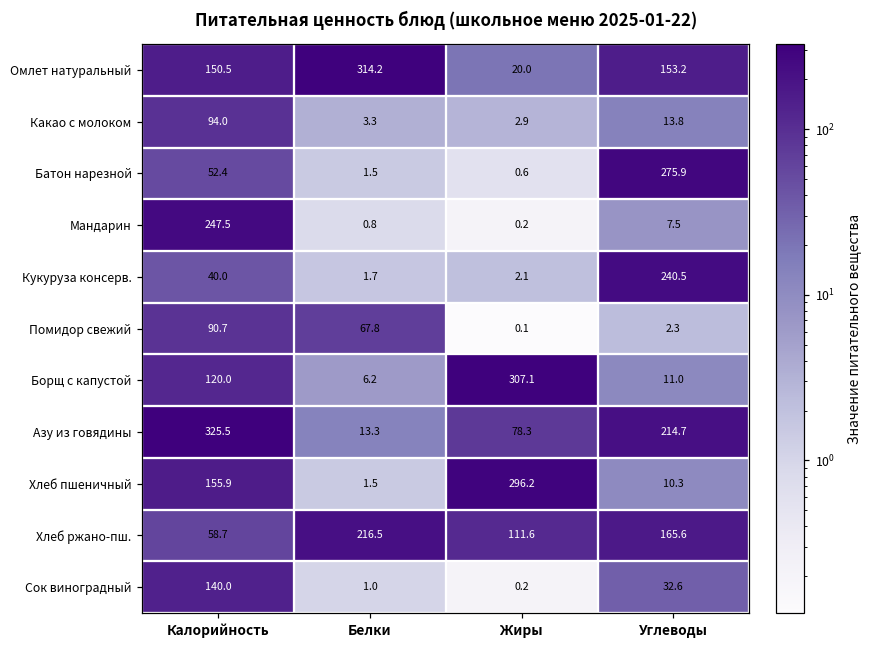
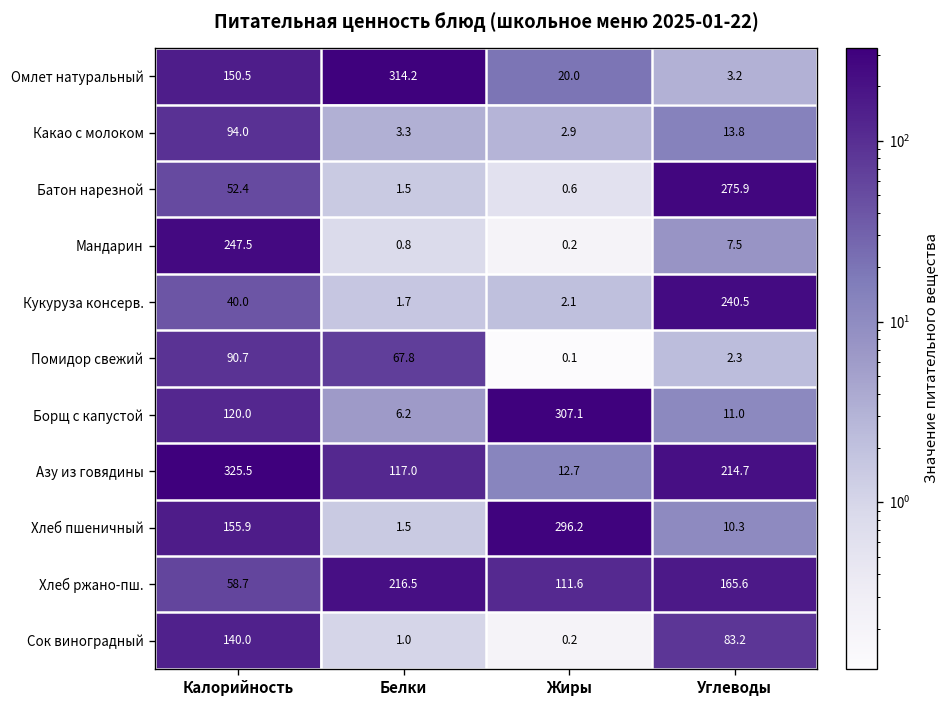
Омлет натуральный, Углеводы: 153.2 -> 3.2
Азу из говядины, Белки: 13.3 -> 117.0
Азу из говядины, Жиры: 78.3 -> 12.7
Сок виноградный, Углеводы: 32.6 -> 83.2
